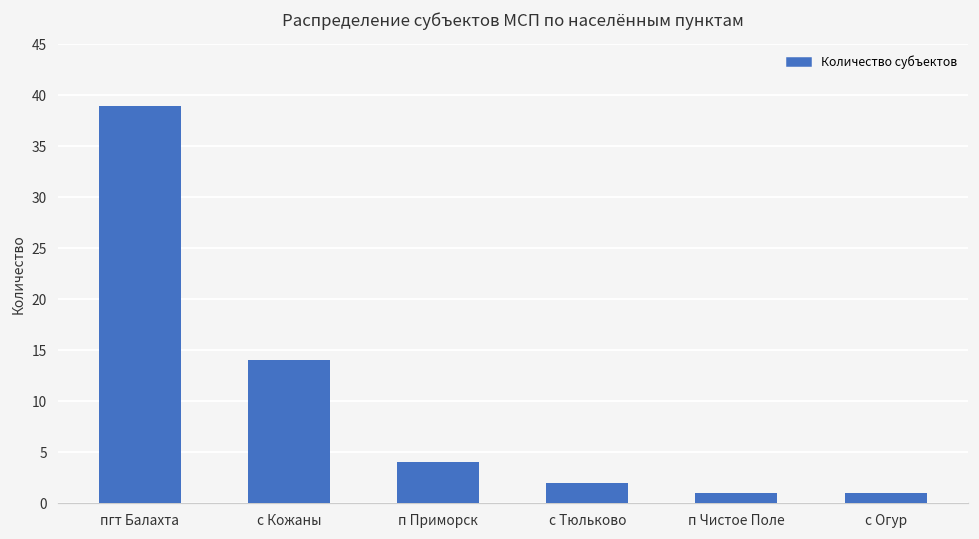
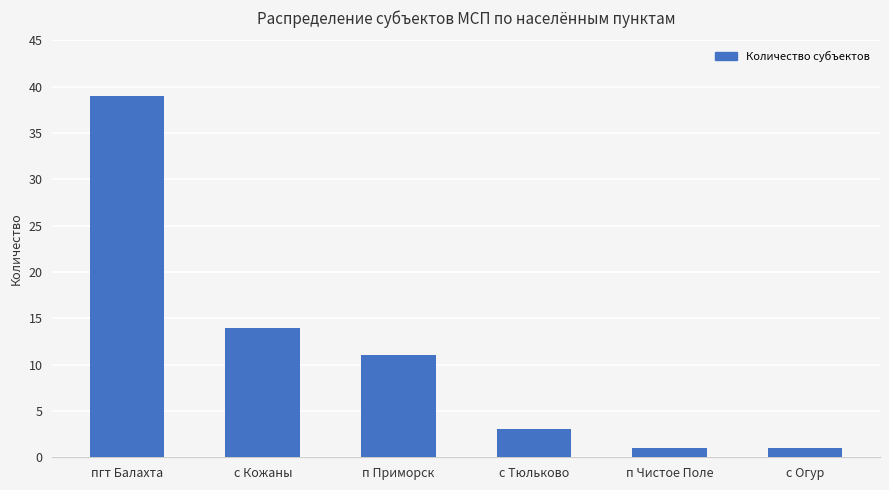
п Приморск: 4 -> 11
с Тюльково: 2 -> 3
